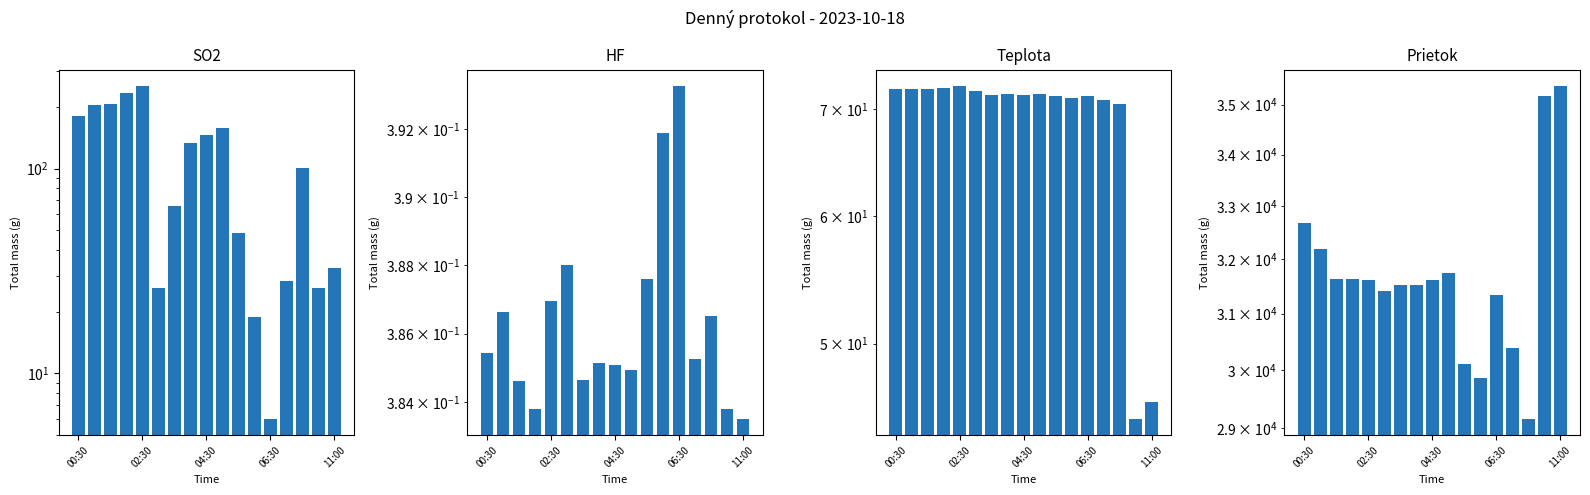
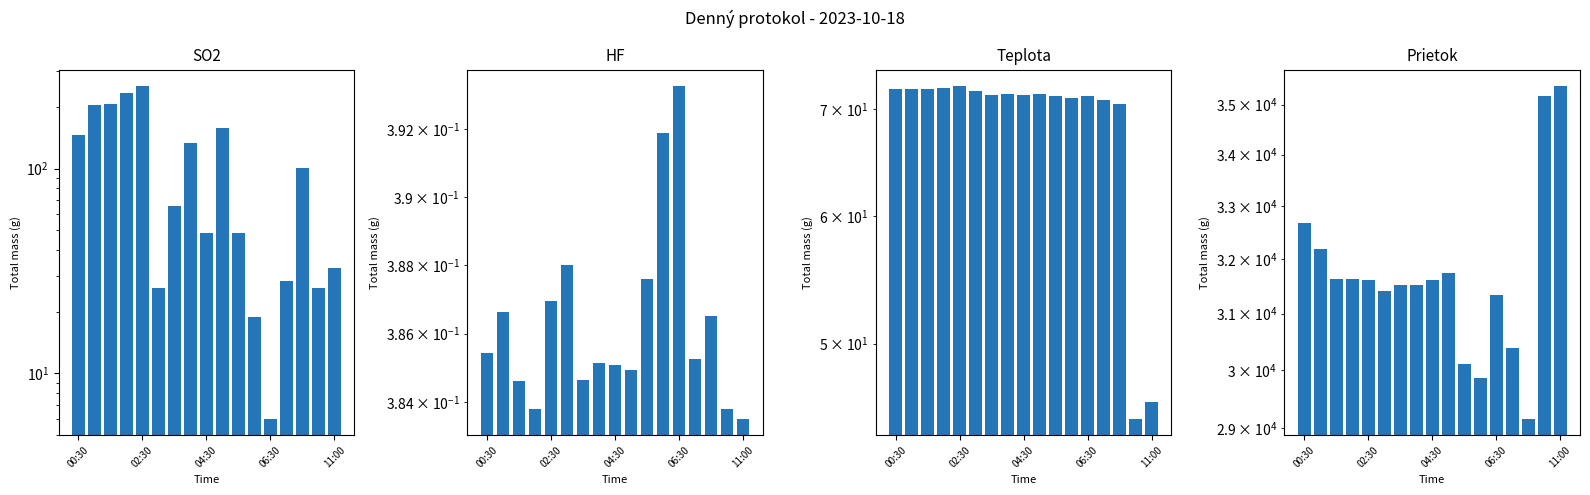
SO2, 00:30: 180 -> 150
SO2, 04:30: 150 -> 49
